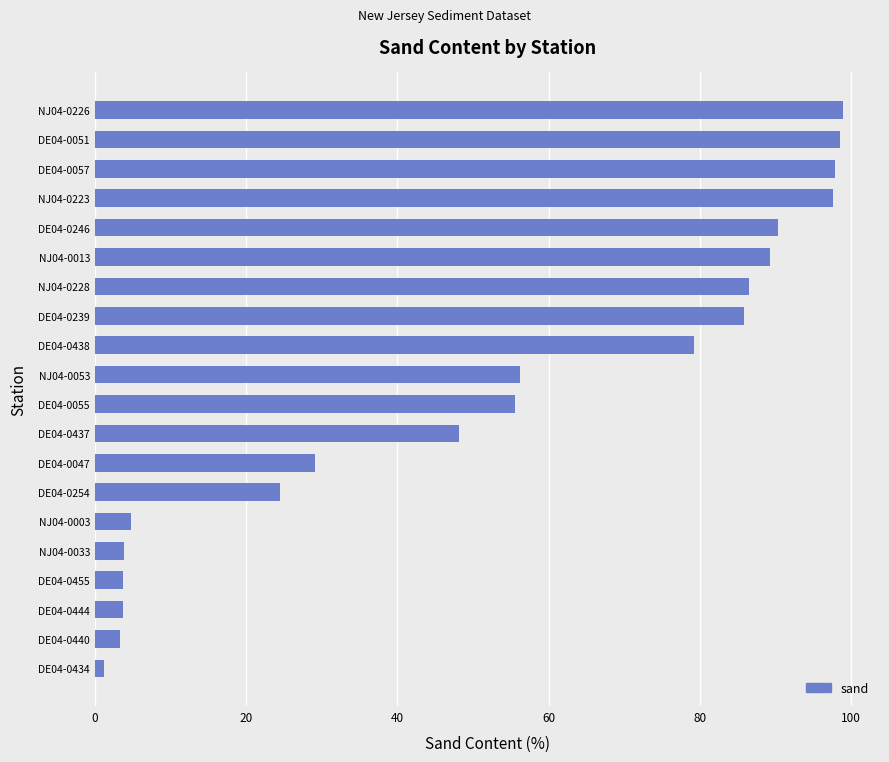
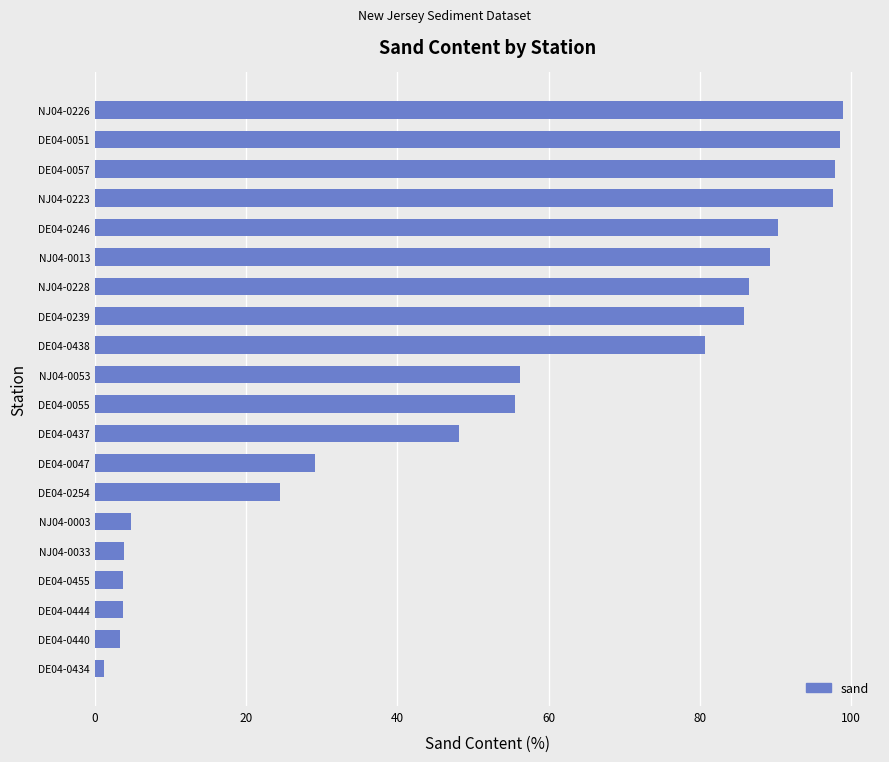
DE04-0438: 79 -> 81
